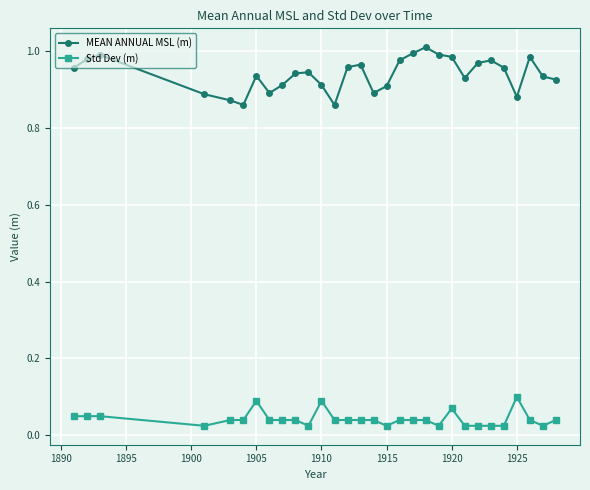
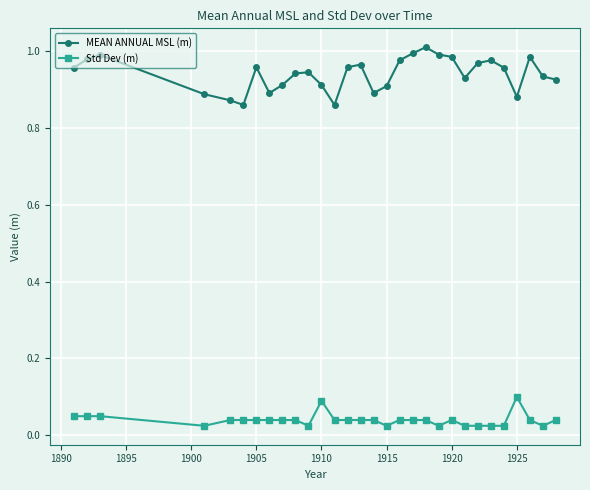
MEAN ANNUAL MSL (m), 1905: 0.94 -> 0.96
Std Dev (m), 1905: 0.09 -> 0.04
Std Dev (m), 1920: 0.07 -> 0.04
